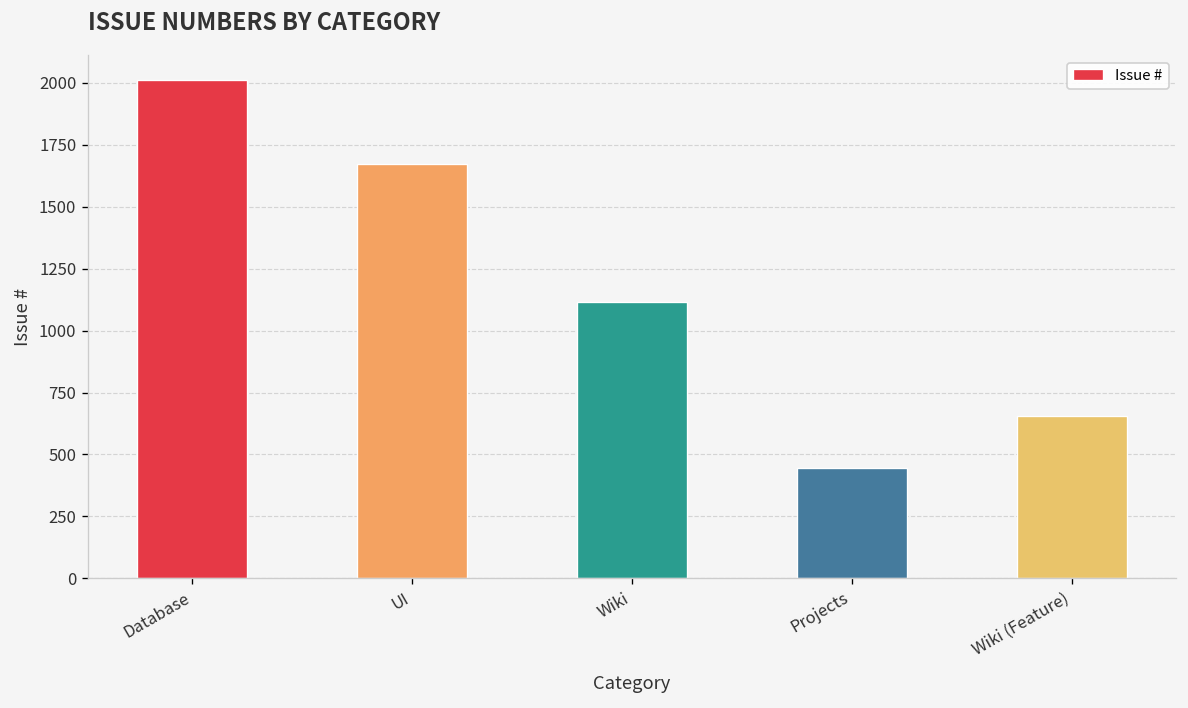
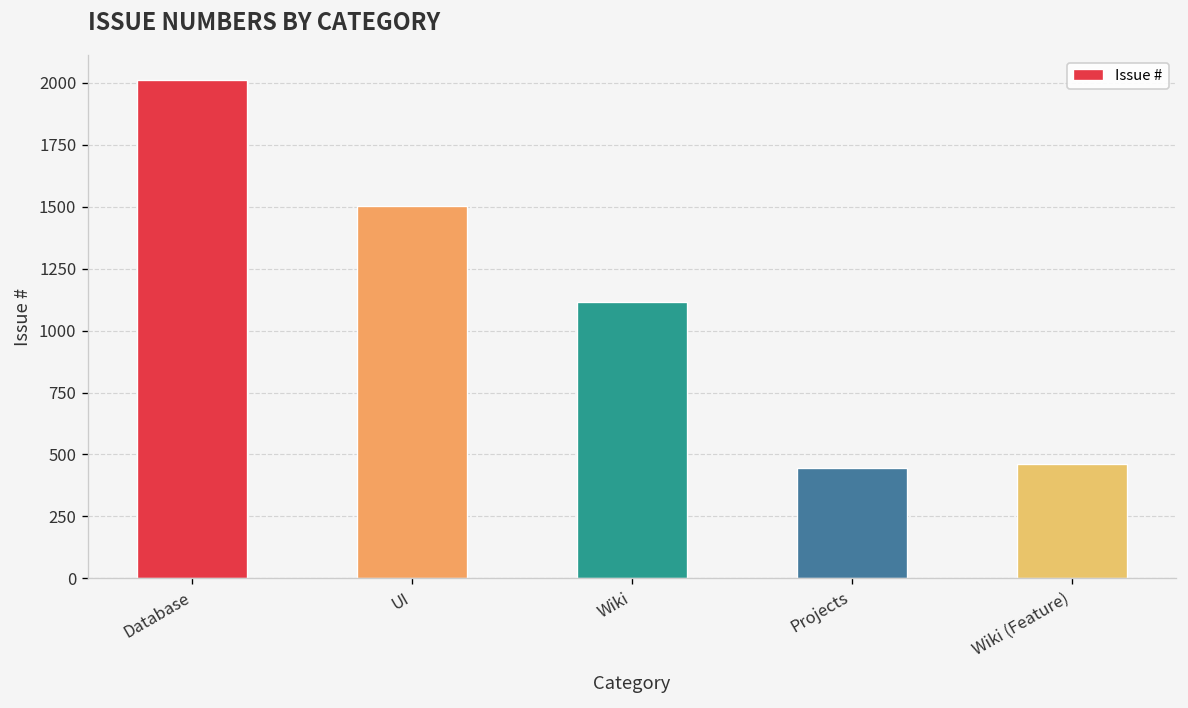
UI: 1670 -> 1500
Wiki (Feature): 660 -> 460
